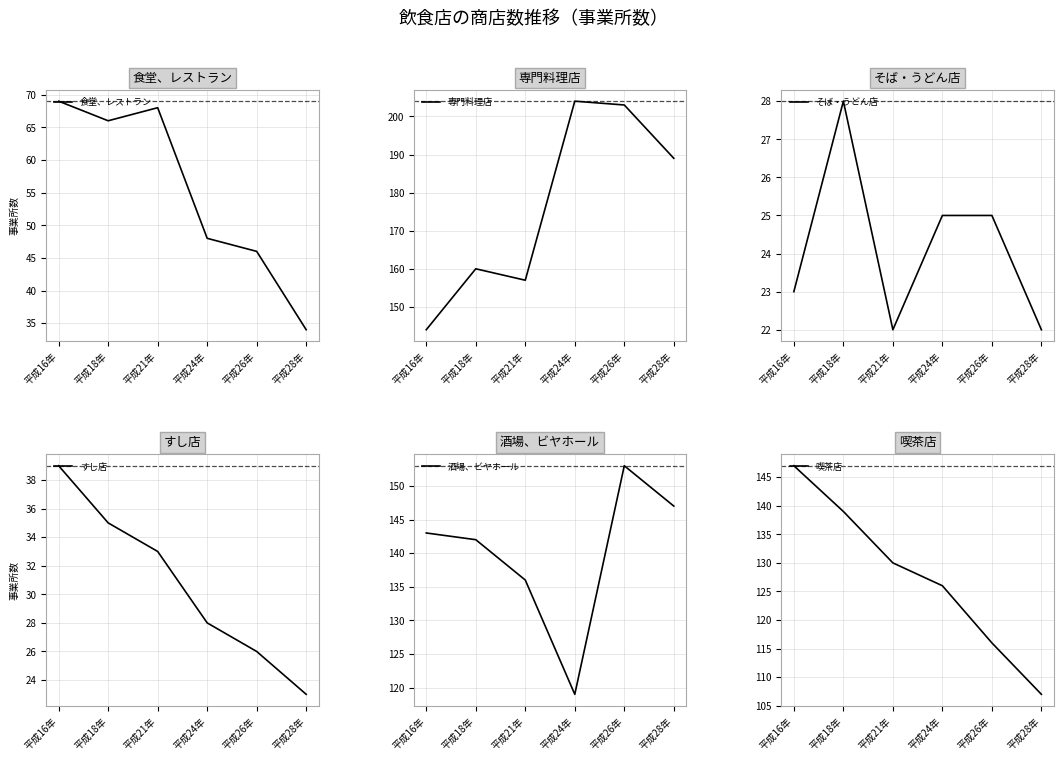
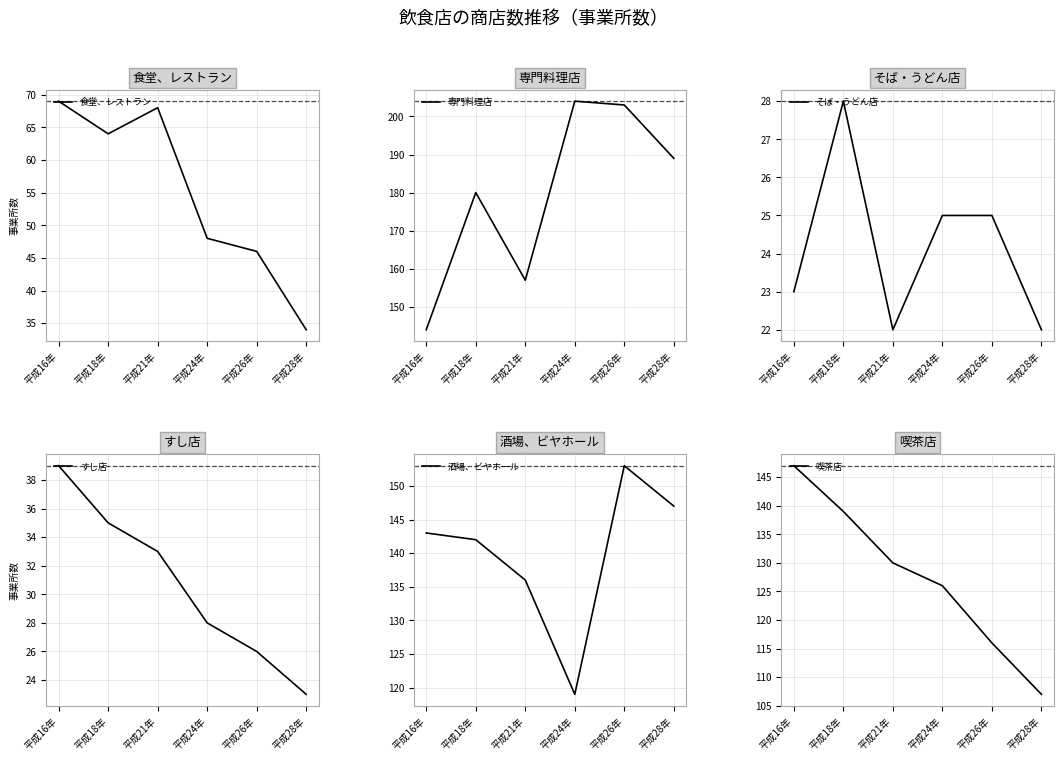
食堂、レストラン, 平成18年: 66 -> 64
専門料理店, 平成18年: 160 -> 180
